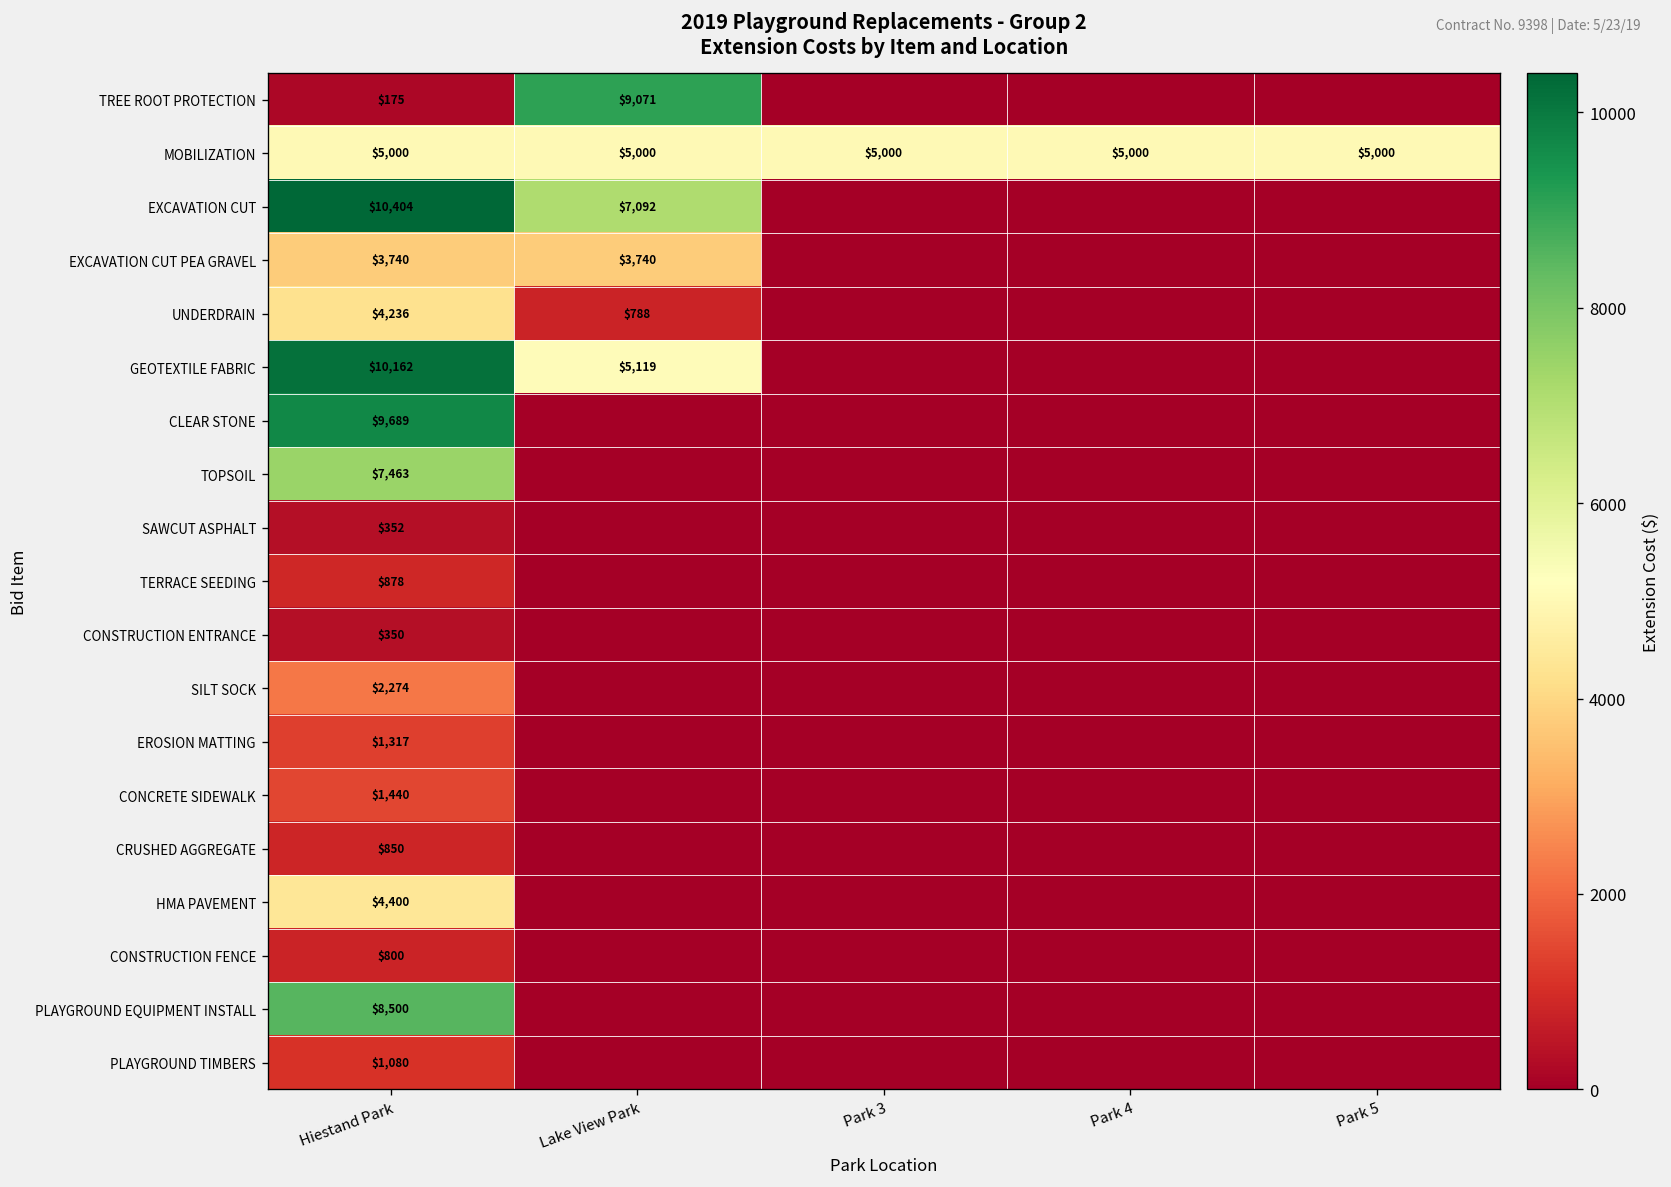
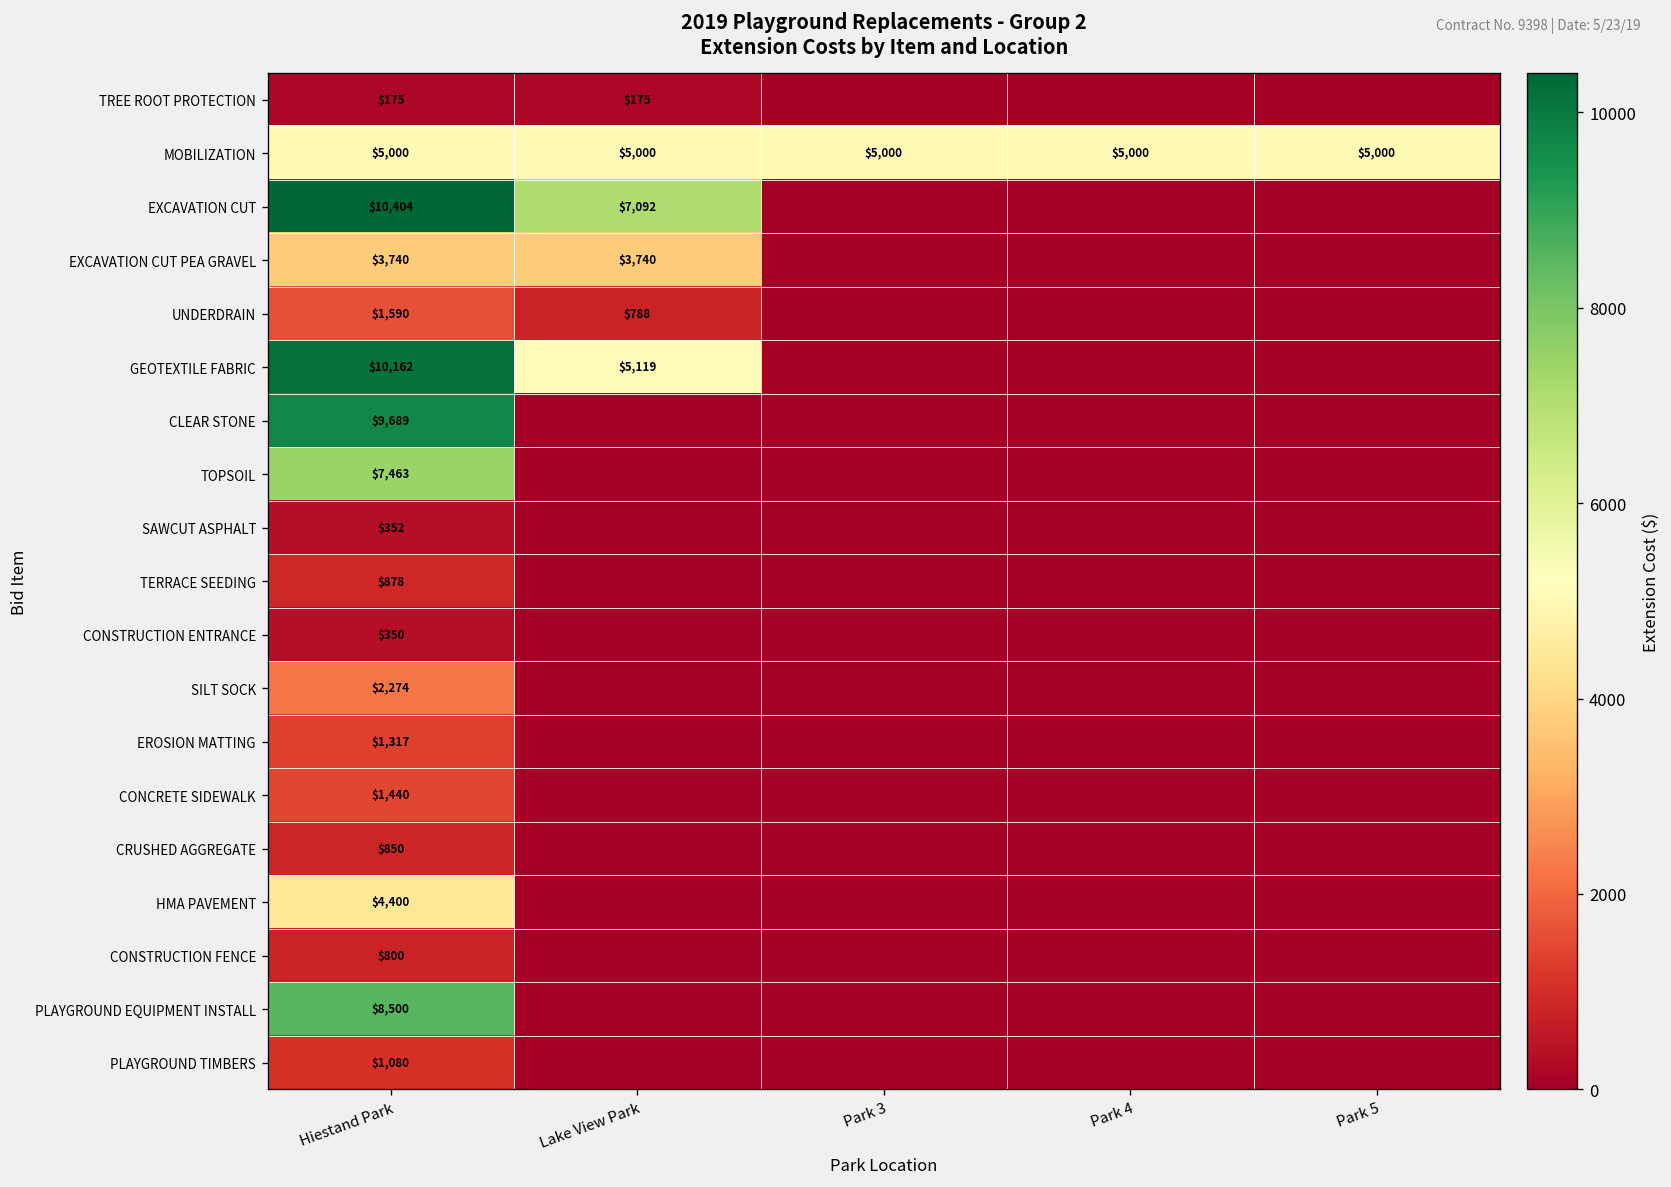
TREE ROOT PROTECTION, Lake View Park: $9,071 -> $175
UNDERDRAIN, Hiestand Park: $4,236 -> $1,590
